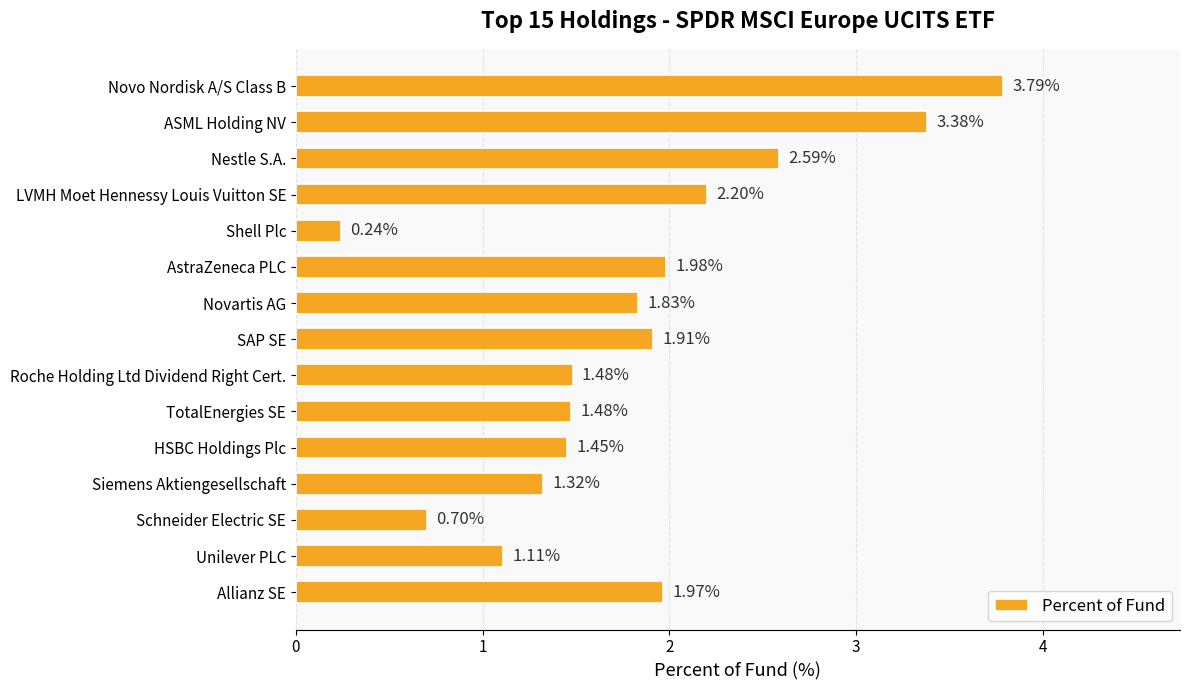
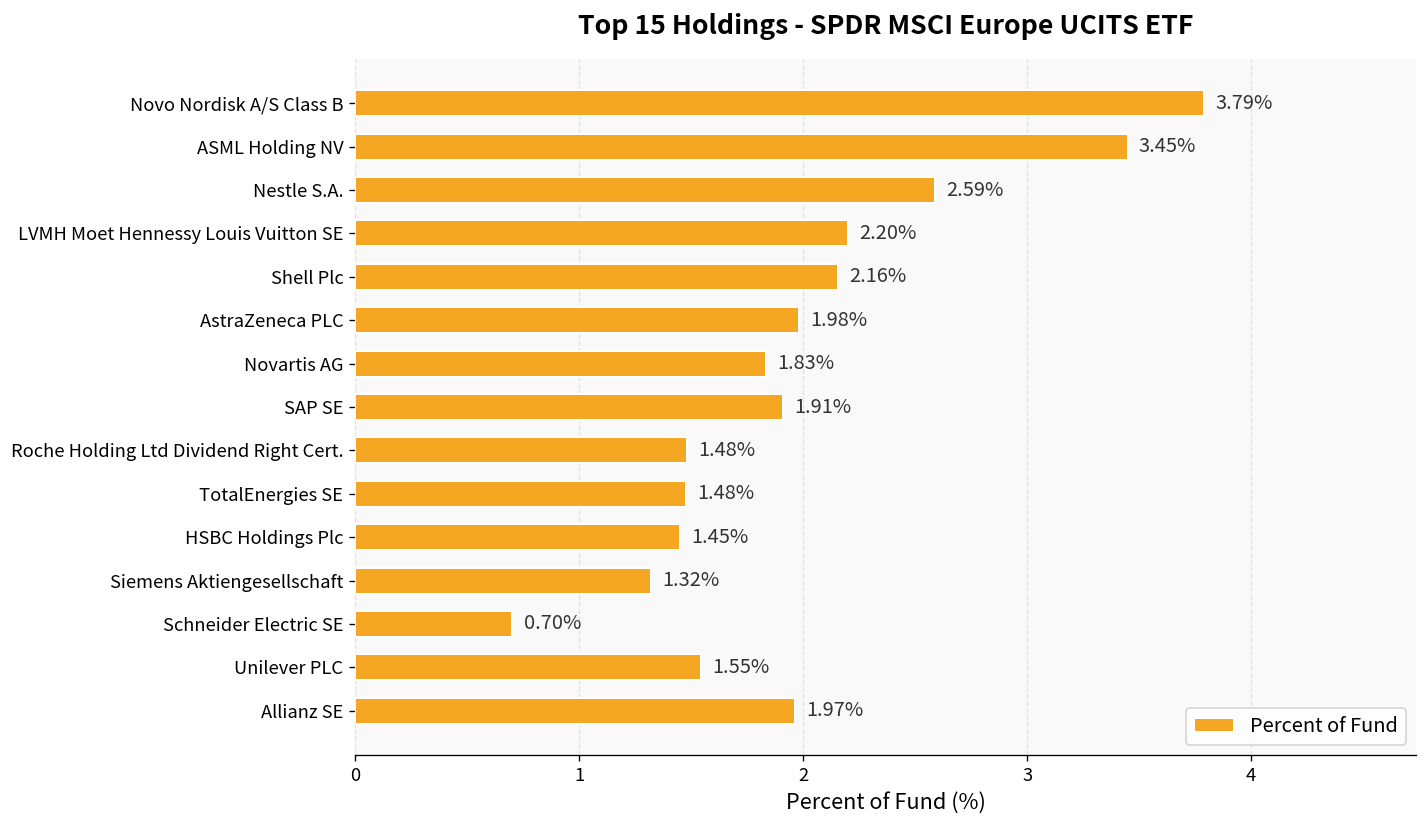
ASML Holding NV: 3.38% -> 3.45%
Shell Plc: 0.24% -> 2.16%
Unilever PLC: 1.11% -> 1.55%
